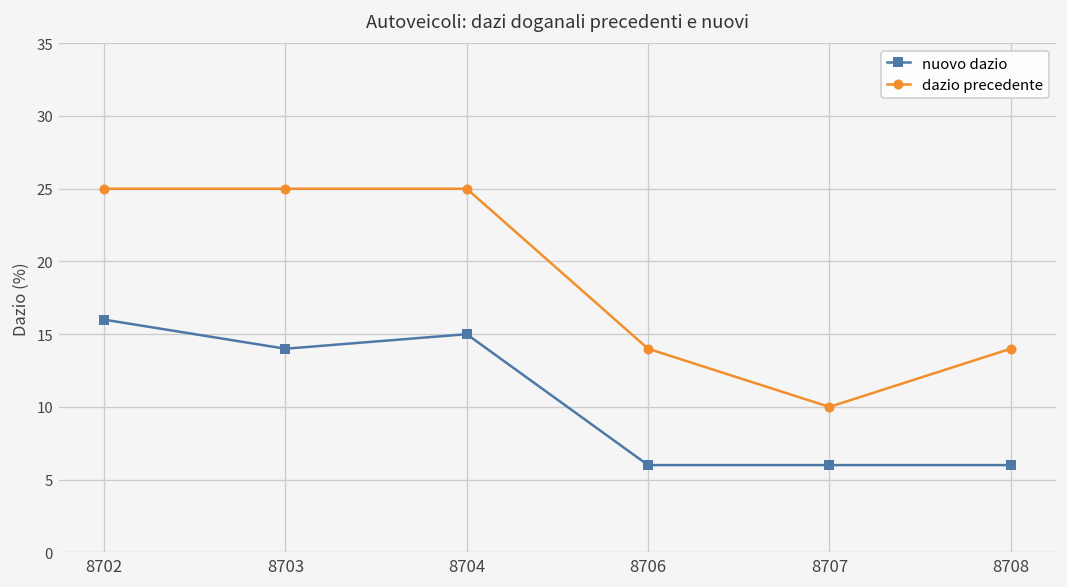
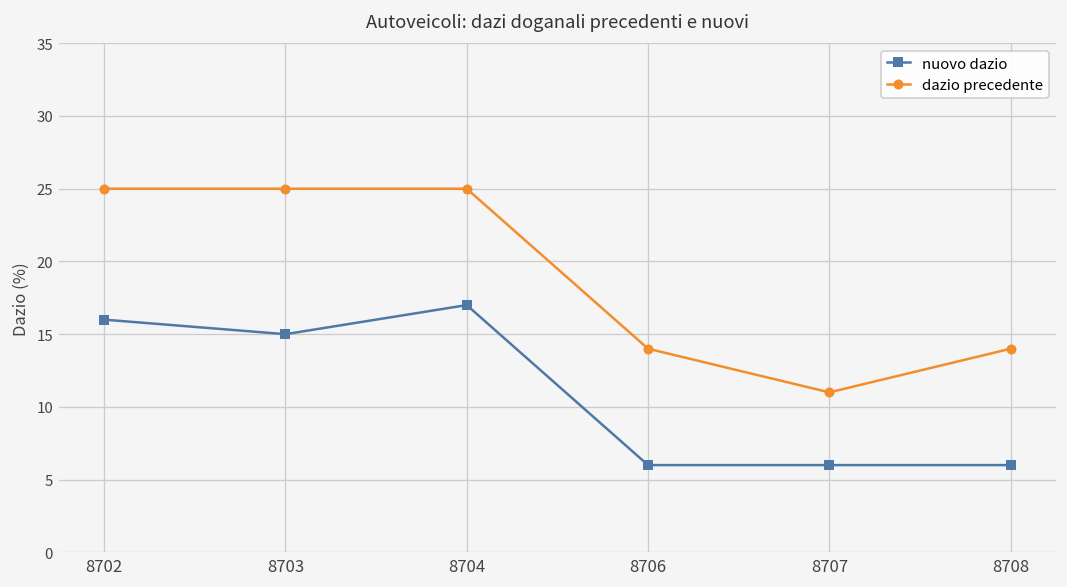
nuovo dazio, 8703: 14 -> 15
nuovo dazio, 8704: 15 -> 17
dazio precedente, 8707: 10 -> 11
